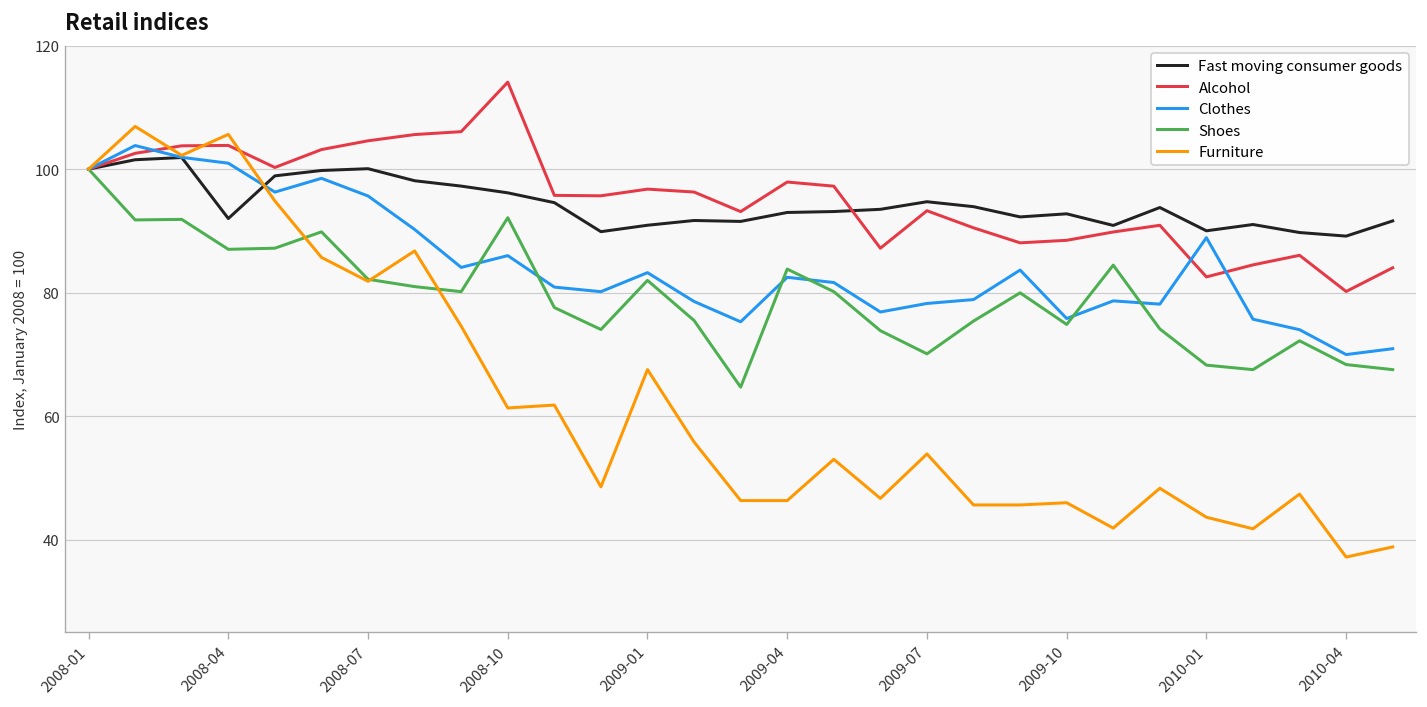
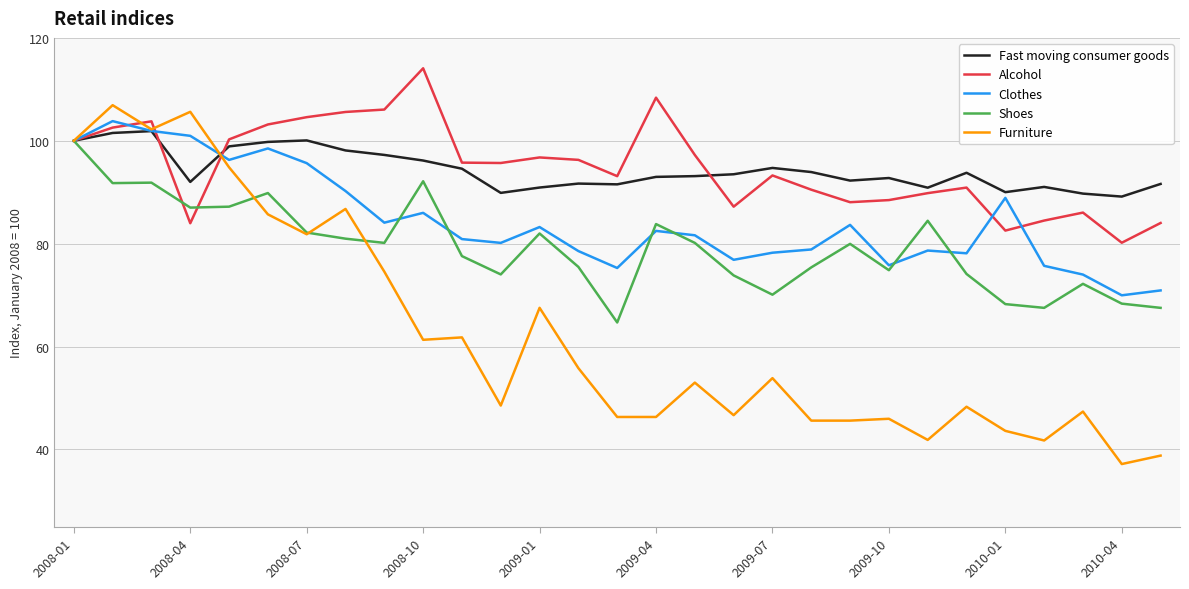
Alcohol, 2008-04: 104 -> 84
Alcohol, 2009-04: 98 -> 108
